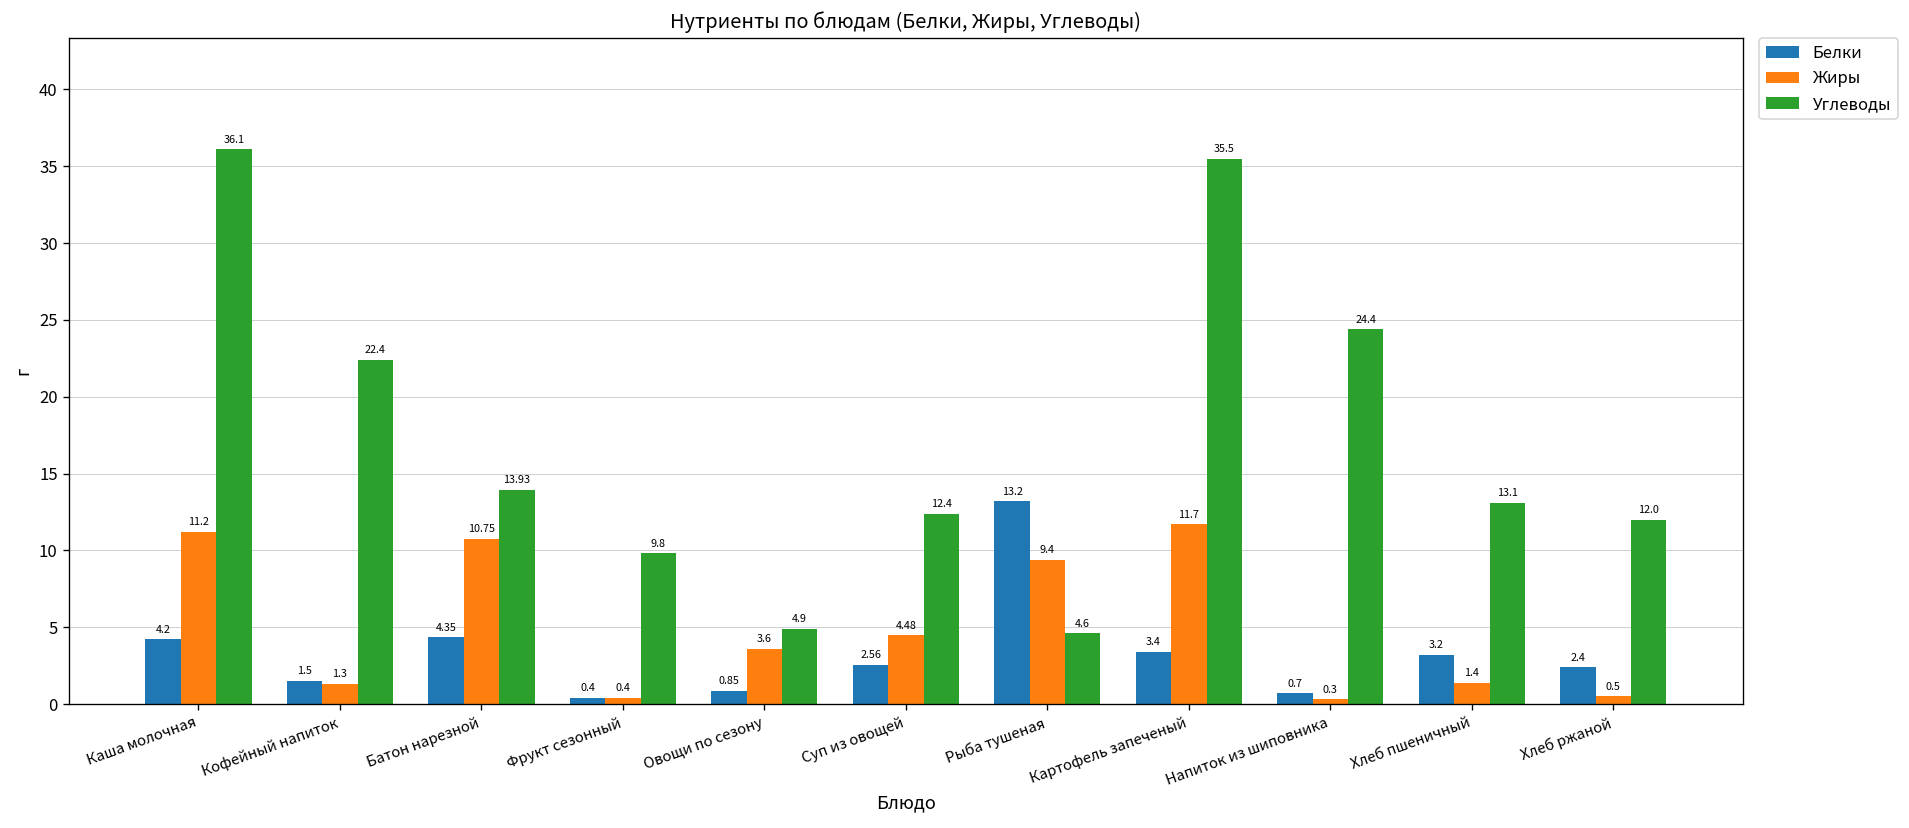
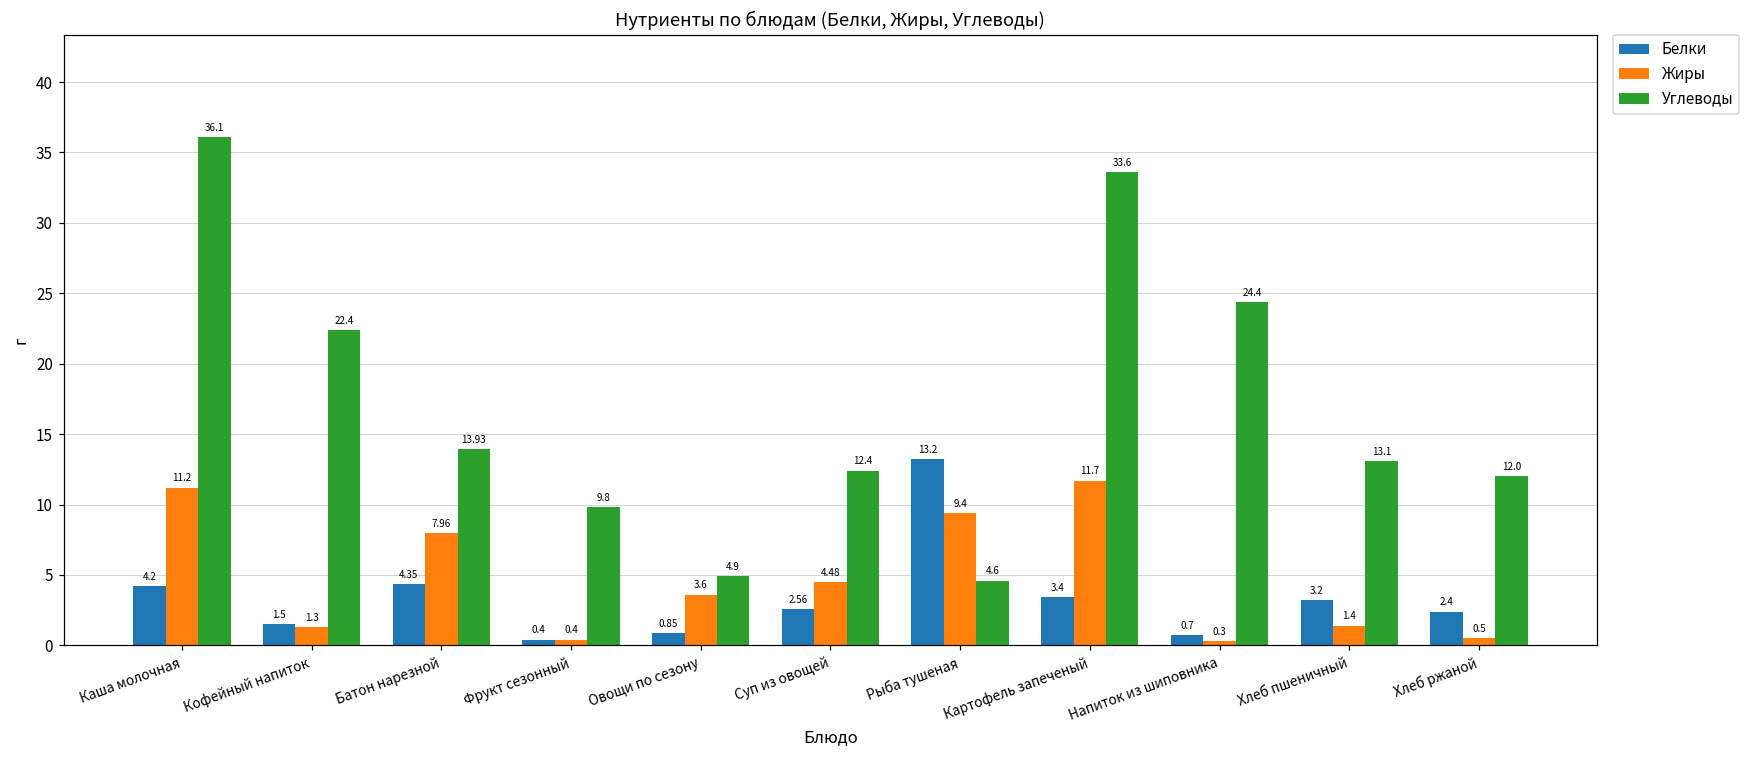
Жиры, Батон нарезной: 10.75 -> 7.96
Углеводы, Картофель запеченый: 35.5 -> 33.6
